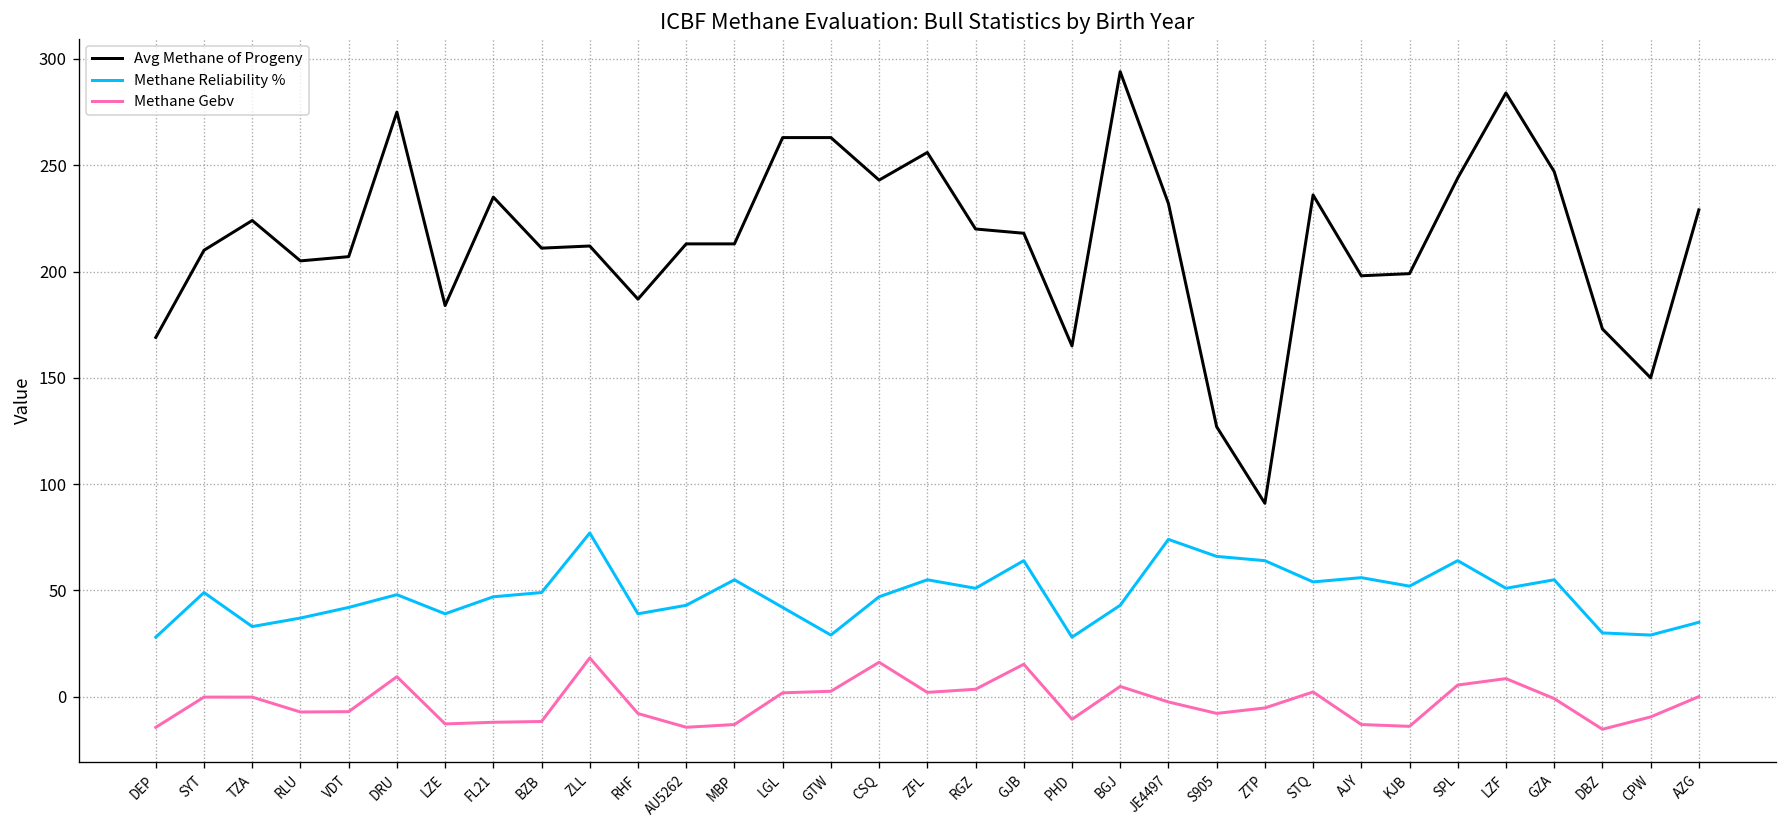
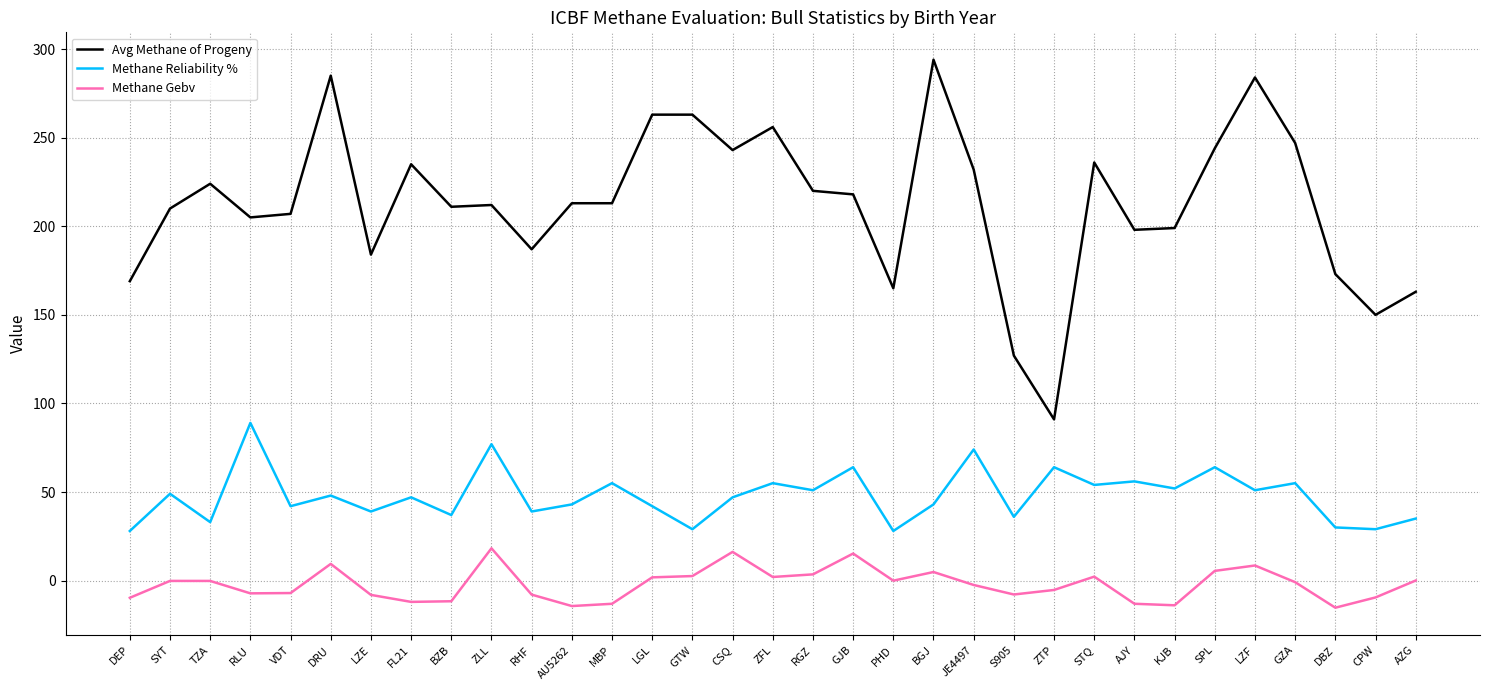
Methane Gebv, DEP: -14 -> -10
Methane Reliability %, RLU: 37 -> 89
Avg Methane of Progeny, DRU: 275 -> 285
Methane Gebv, LZE: -13 -> -8
Methane Reliability %, BZB: 49 -> 37
Methane Gebv, PHD: -11 -> 0
Methane Reliability %, S905: 66 -> 36
Avg Methane of Progeny, AZG: 229 -> 163
